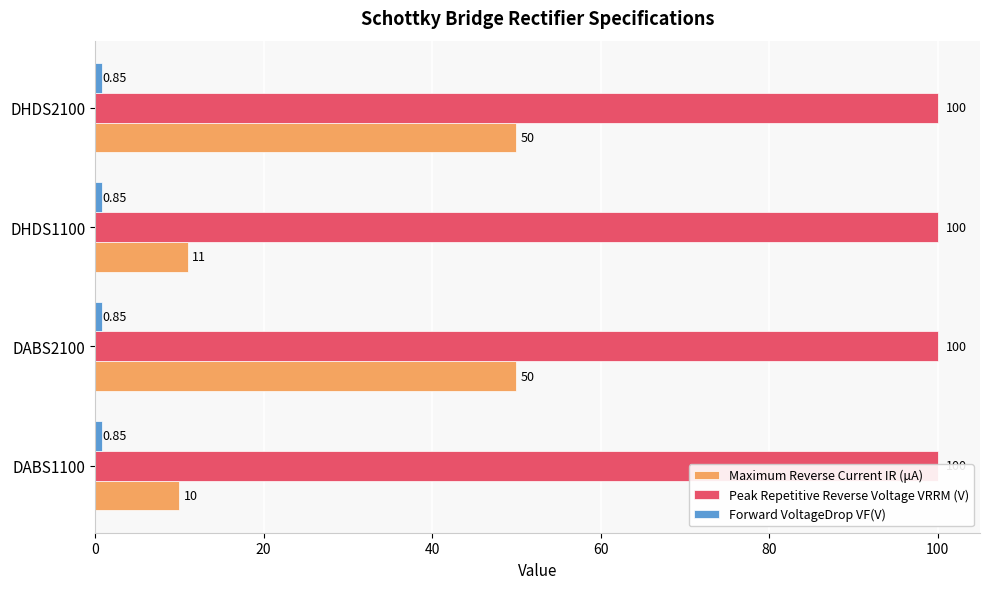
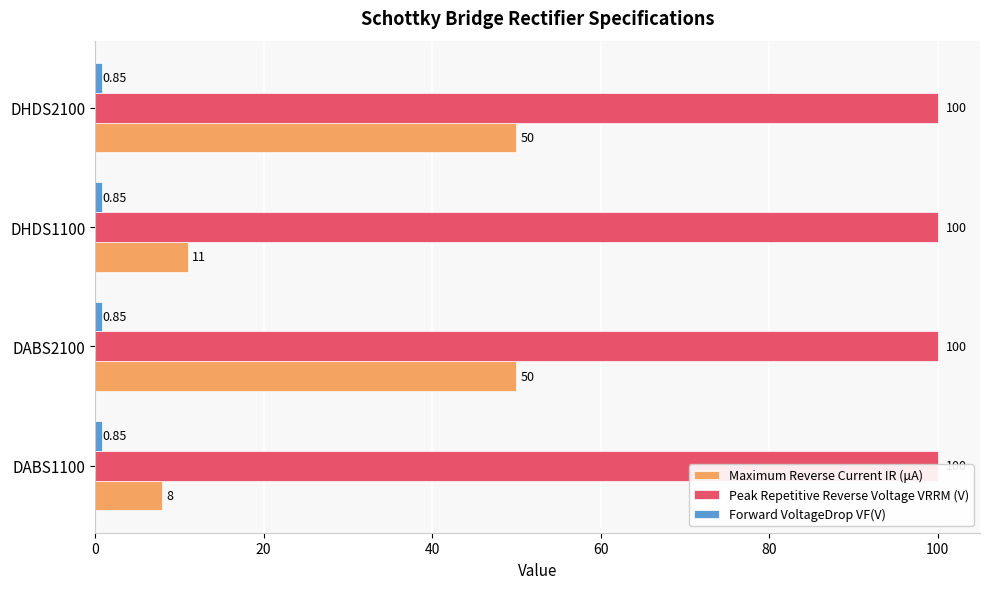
Maximum Reverse Current IR (μA), DABS1100: 10 -> 8
